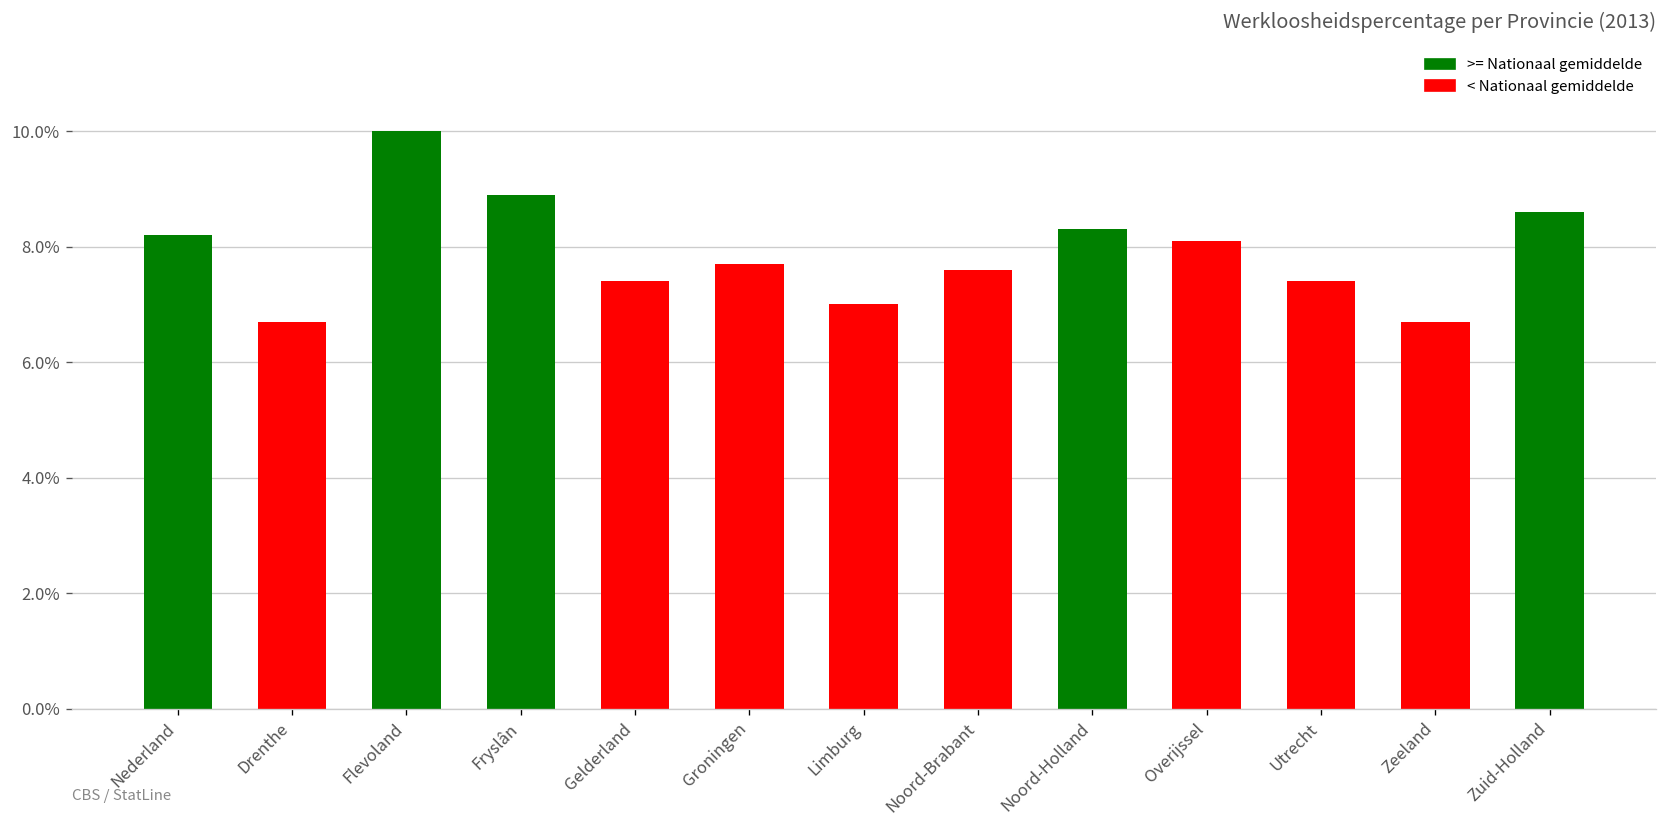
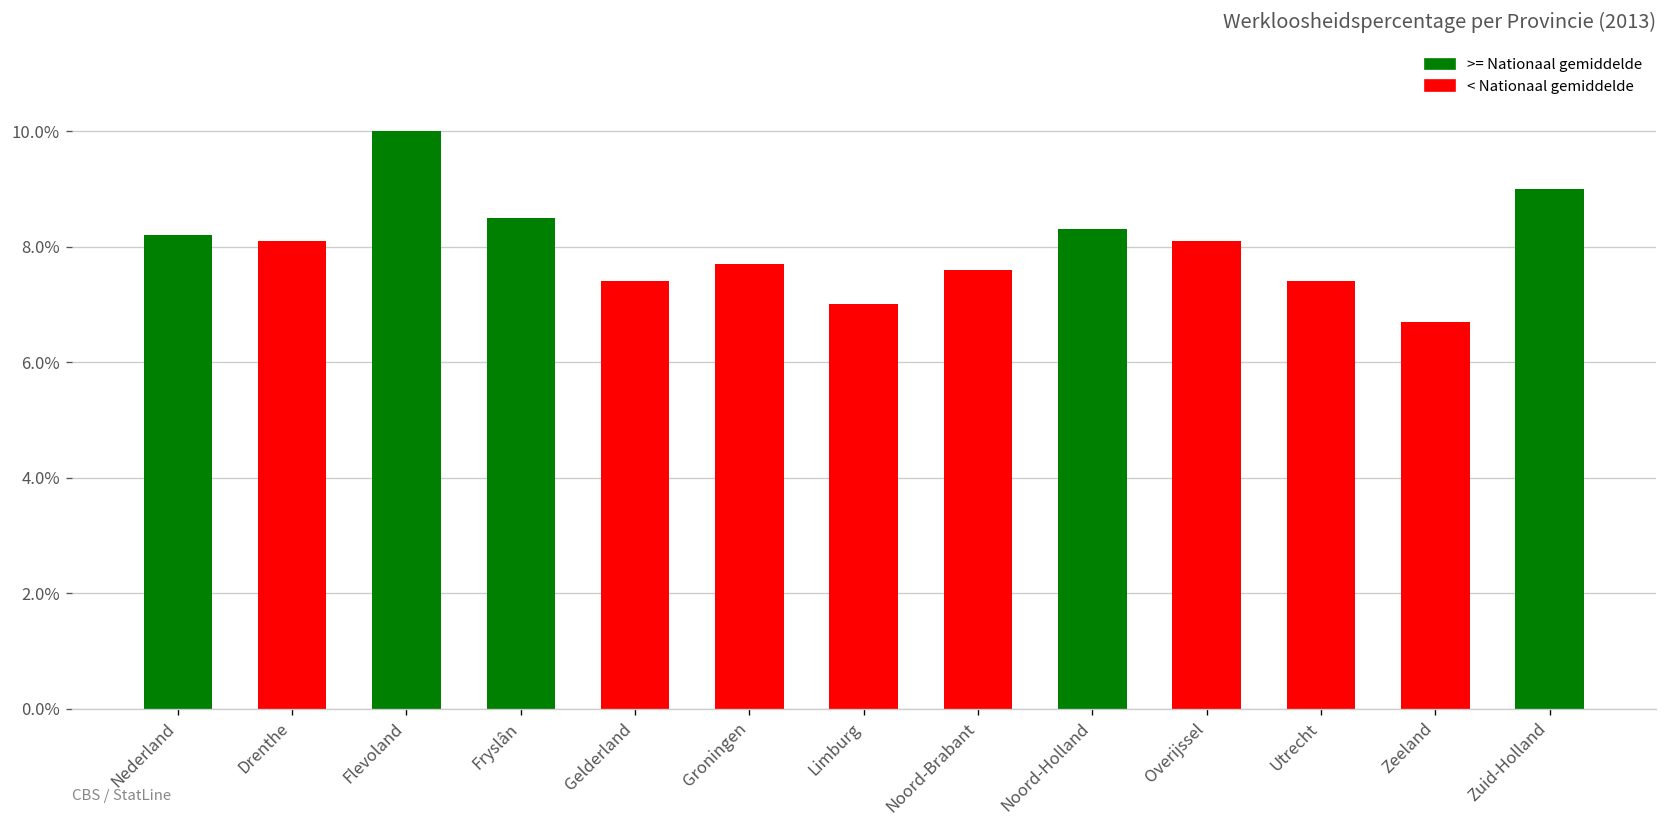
Drenthe: 6.7% -> 8.1%
Fryslân: 8.9% -> 8.5%
Zuid-Holland: 8.6% -> 9.0%
